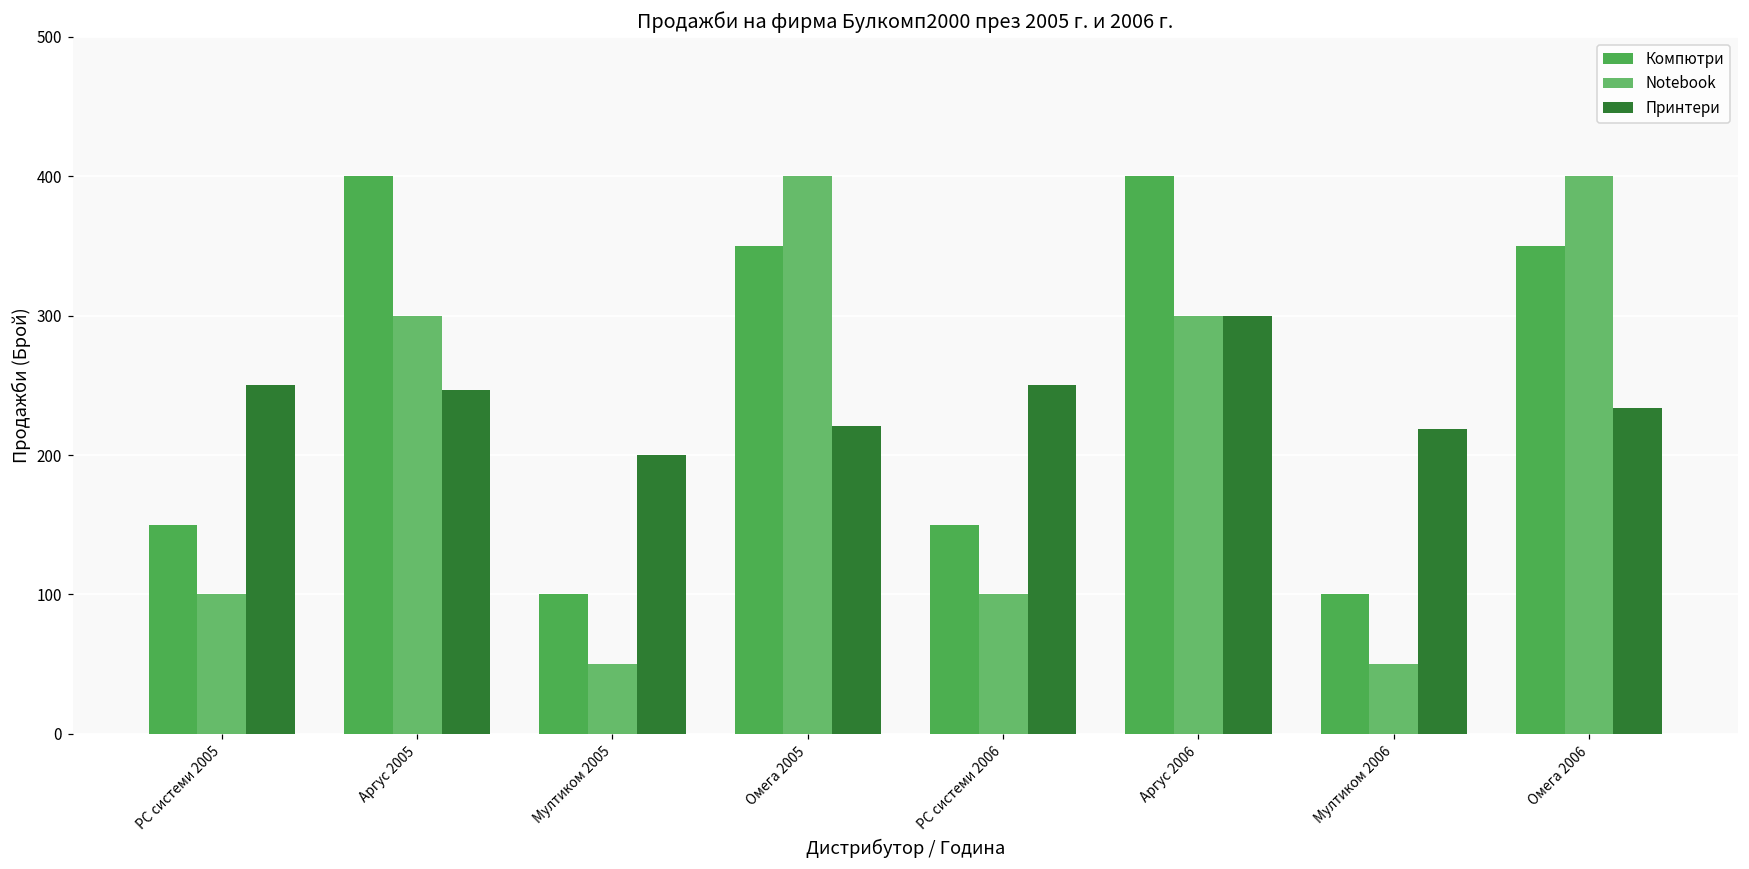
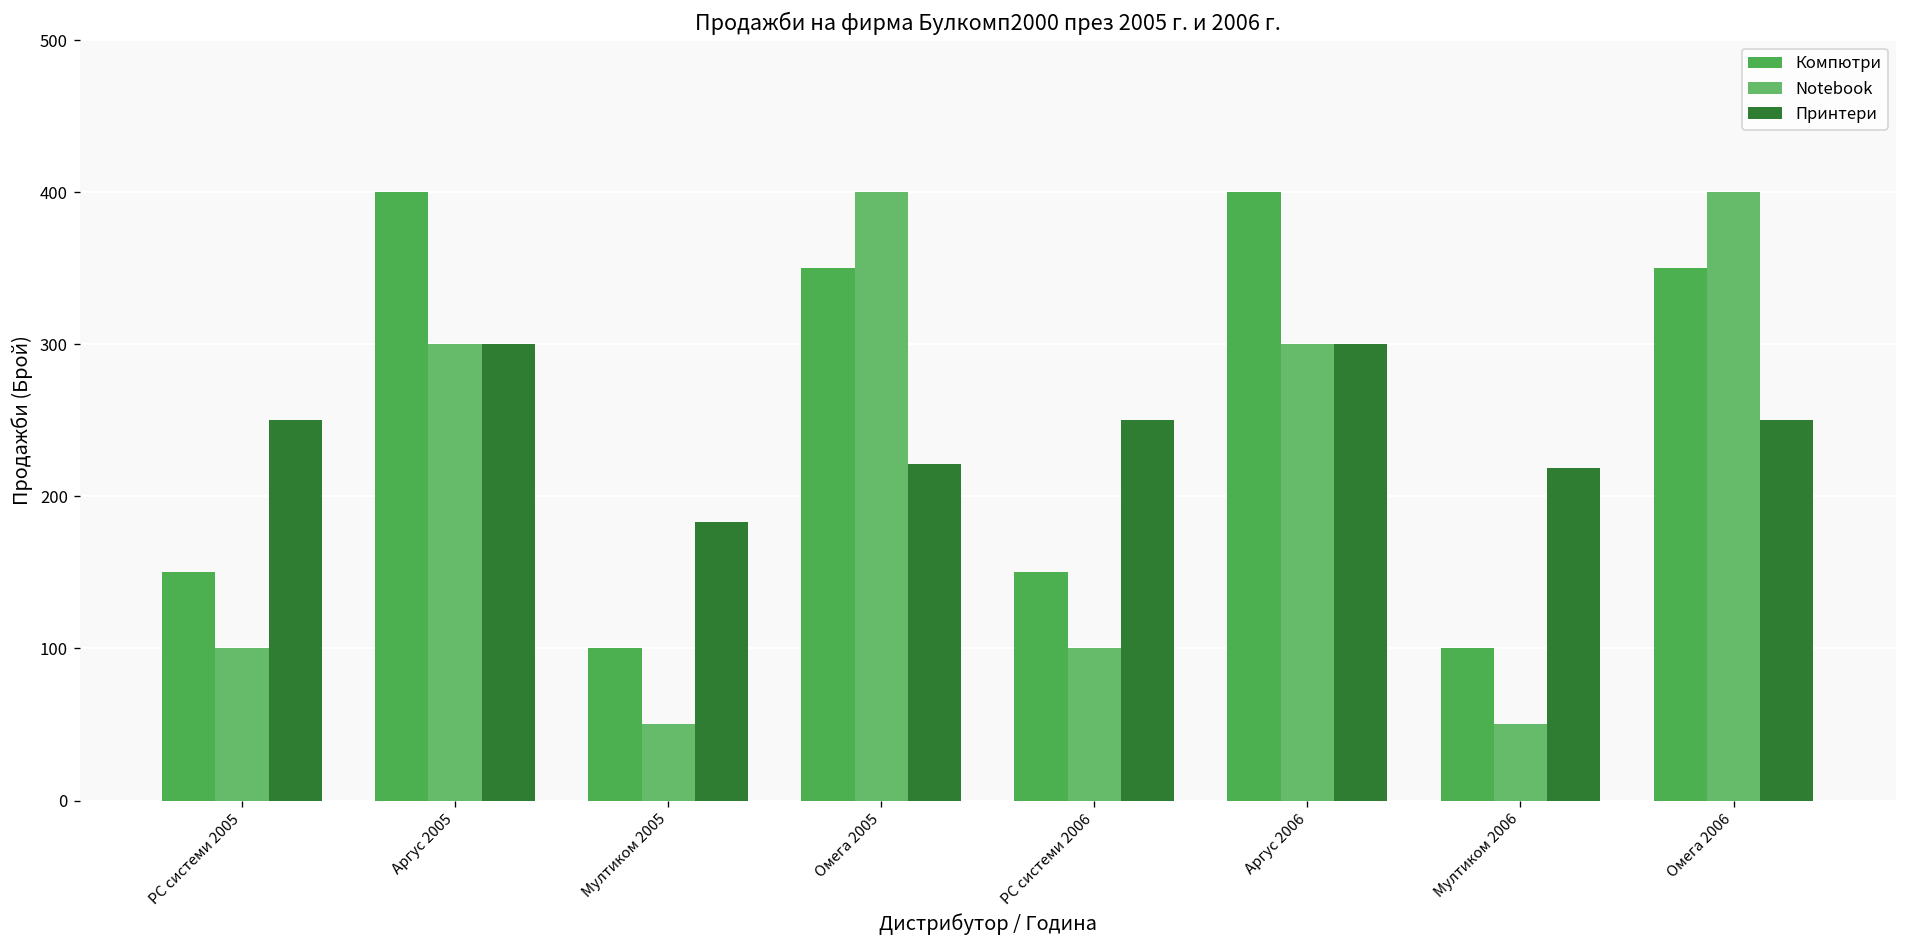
Принтери, Аргус 2005: 247 -> 300
Принтери, Мултиком 2005: 200 -> 183
Принтери, Омега 2006: 234 -> 250
